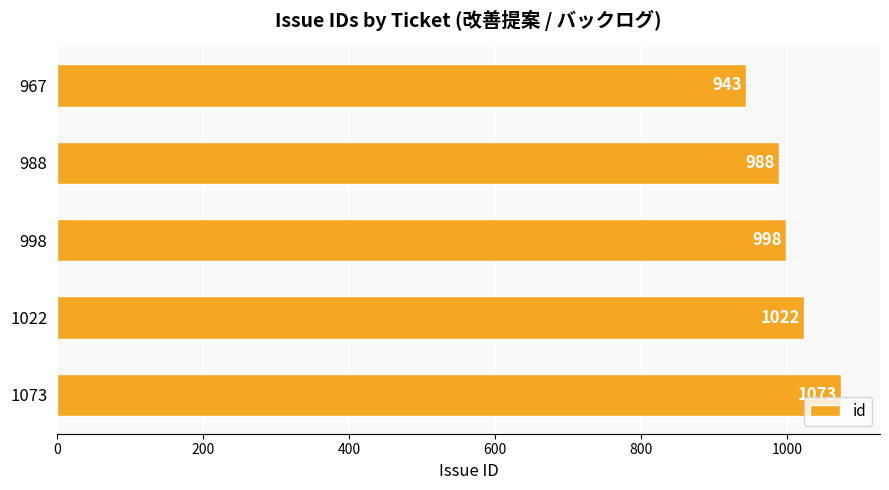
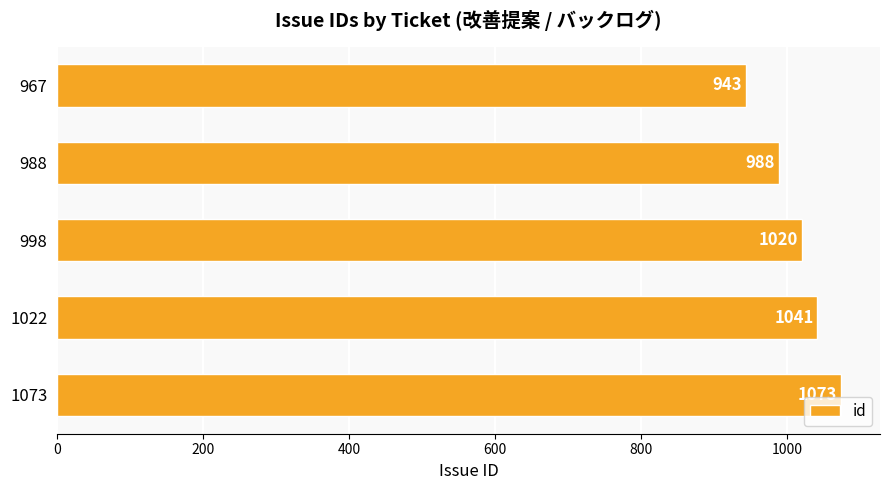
998: 998 -> 1020
1022: 1022 -> 1041
